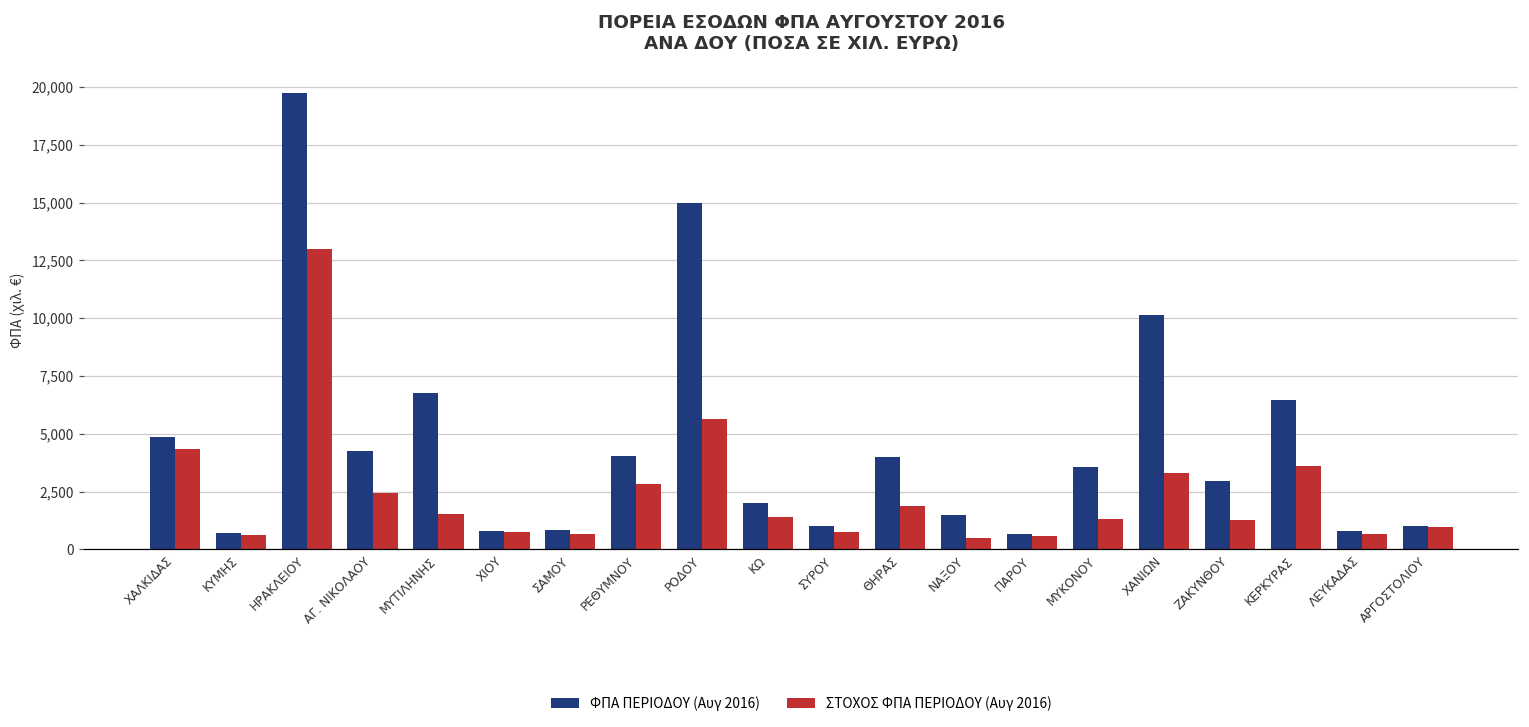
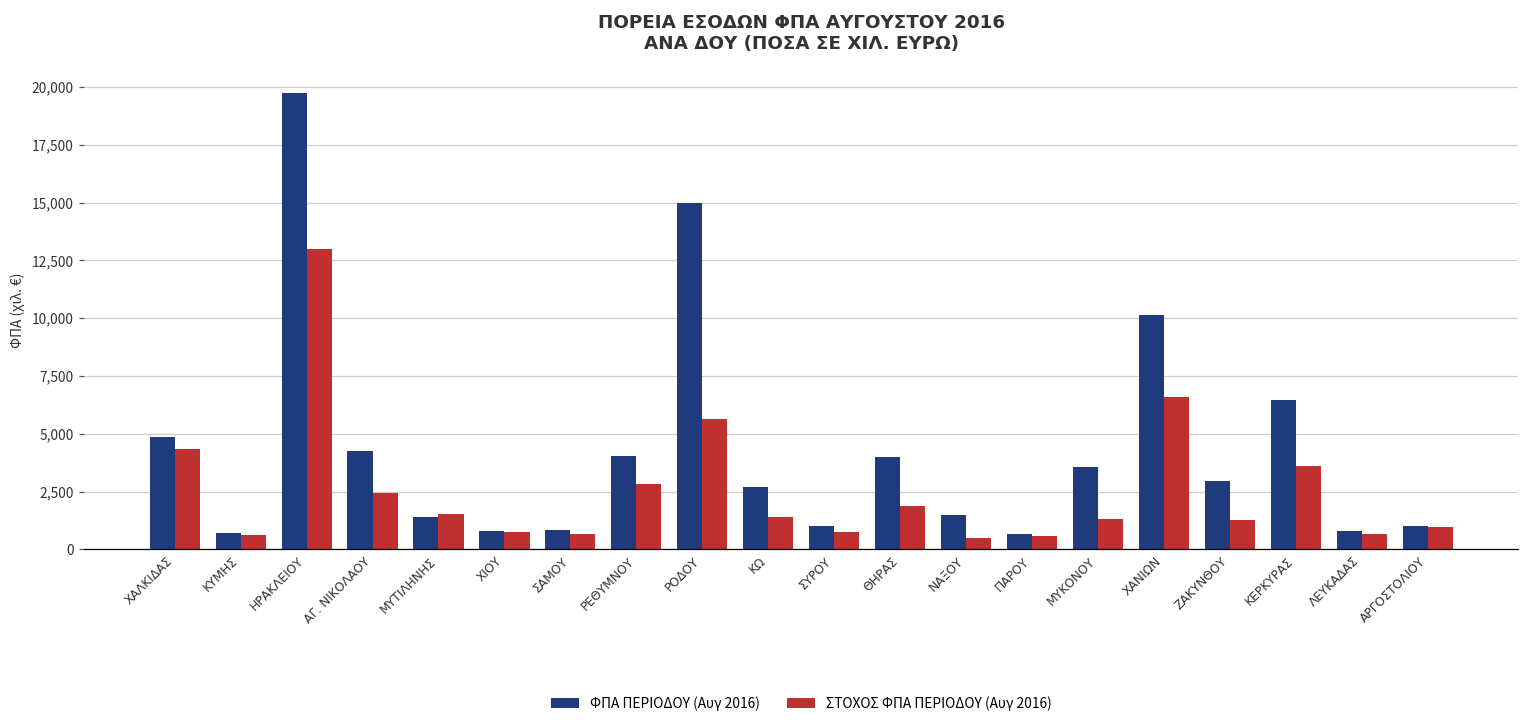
ΦΠΑ ΠΕΡΙΟΔΟΥ (Αυγ 2016), ΜΥΤΙΛΗΝΗΣ: 6,800 -> 1,400
ΦΠΑ ΠΕΡΙΟΔΟΥ (Αυγ 2016), ΚΩ: 2,000 -> 2,700
ΣΤΟΧΟΣ ΦΠΑ ΠΕΡΙΟΔΟΥ (Αυγ 2016), ΧΑΝΙΩΝ: 3,300 -> 6,600
